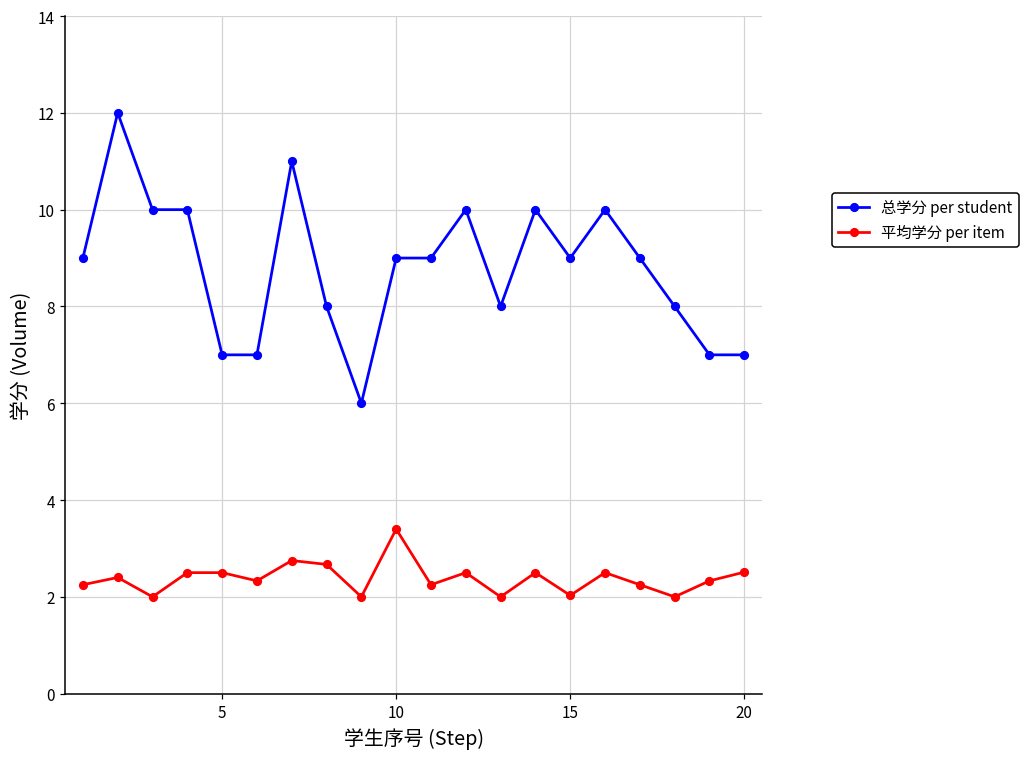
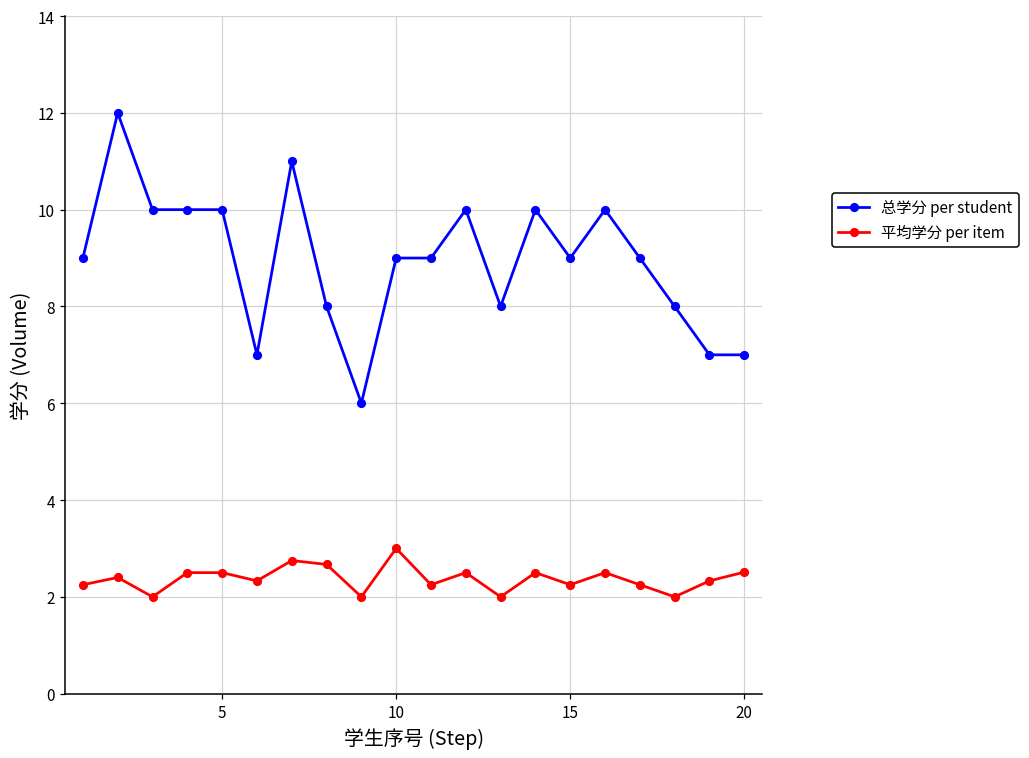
总学分 per student, 5: 7 -> 10
平均学分 per item, 10: 3.4 -> 3.0
平均学分 per item, 15: 2.0 -> 2.3
